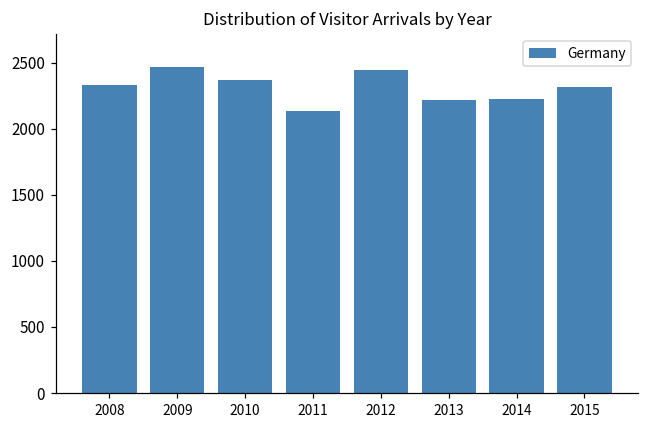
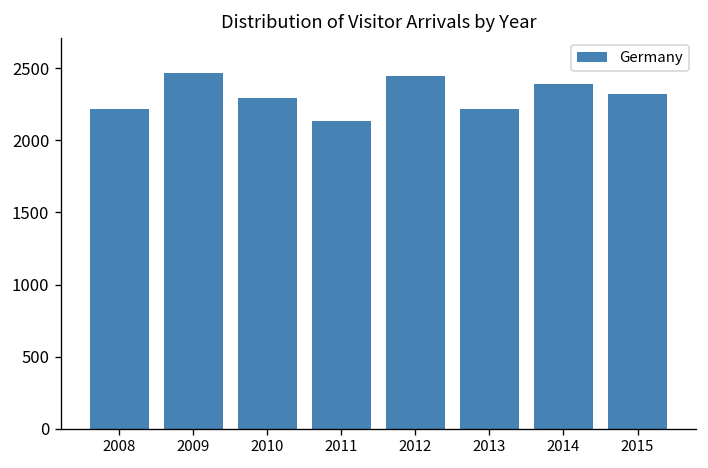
2008: 2330 -> 2220
2010: 2370 -> 2300
2014: 2220 -> 2390
